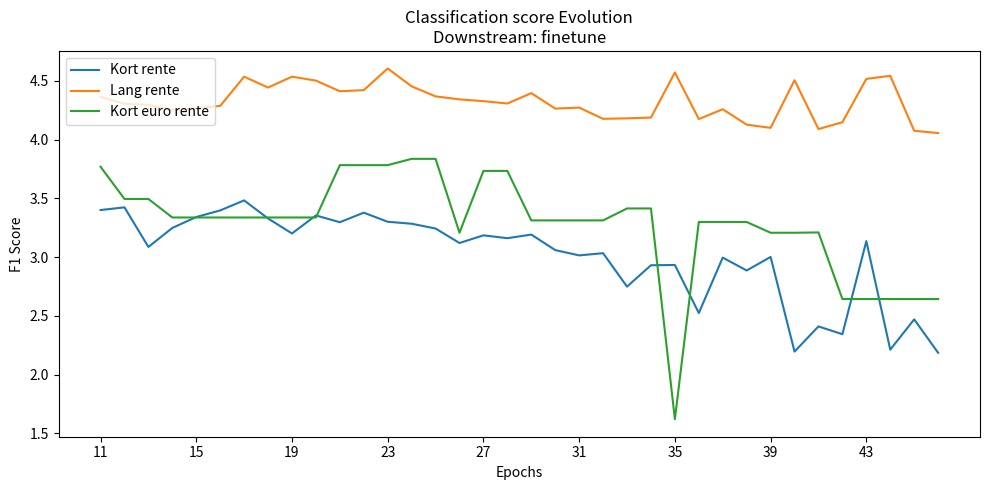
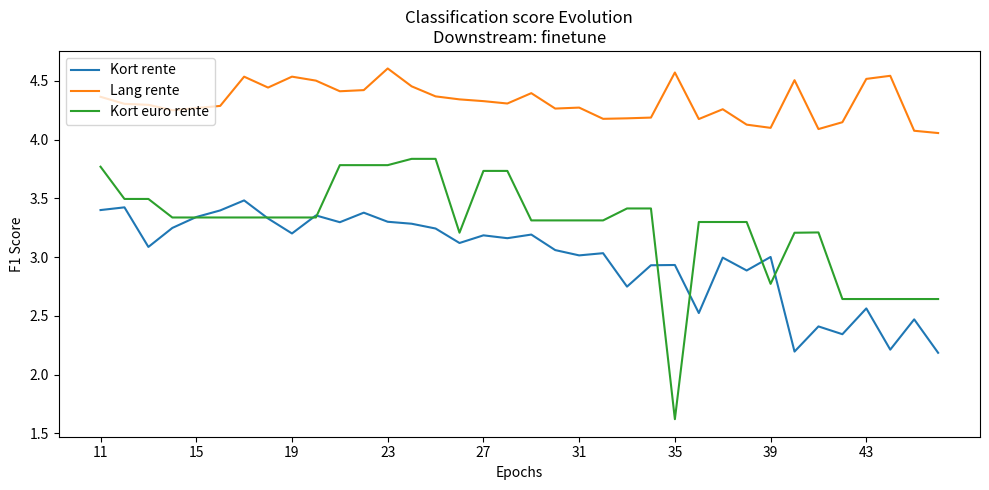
Kort euro rente, 39: 3.21 -> 2.77
Kort rente, 43: 3.14 -> 2.56
